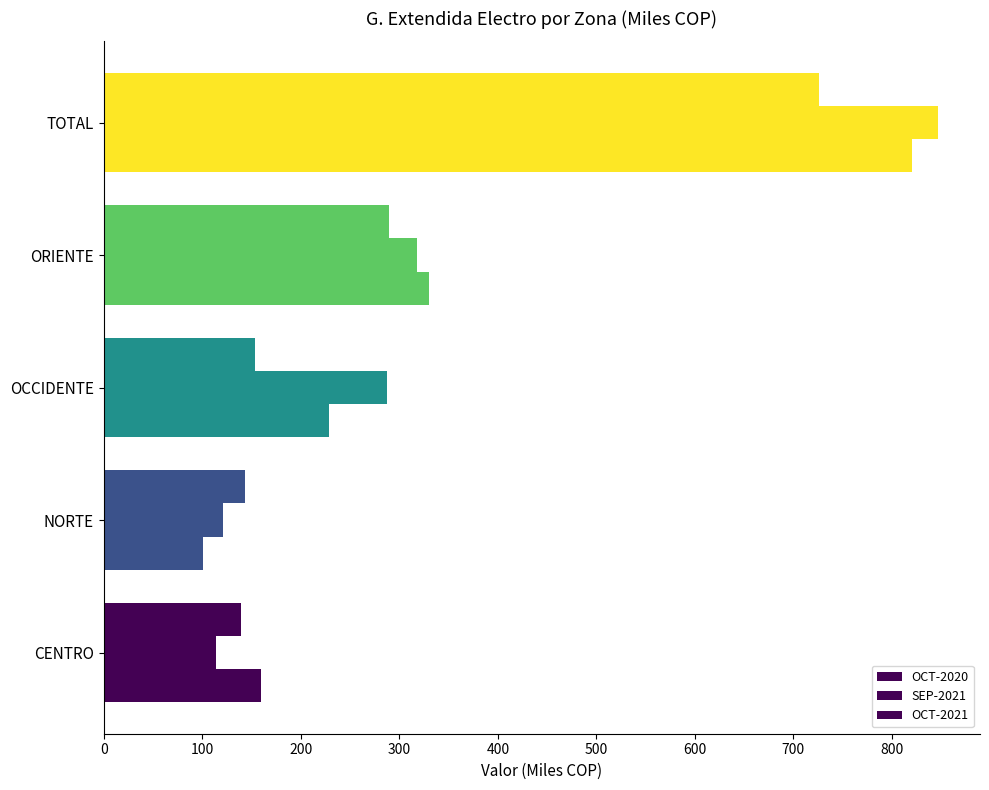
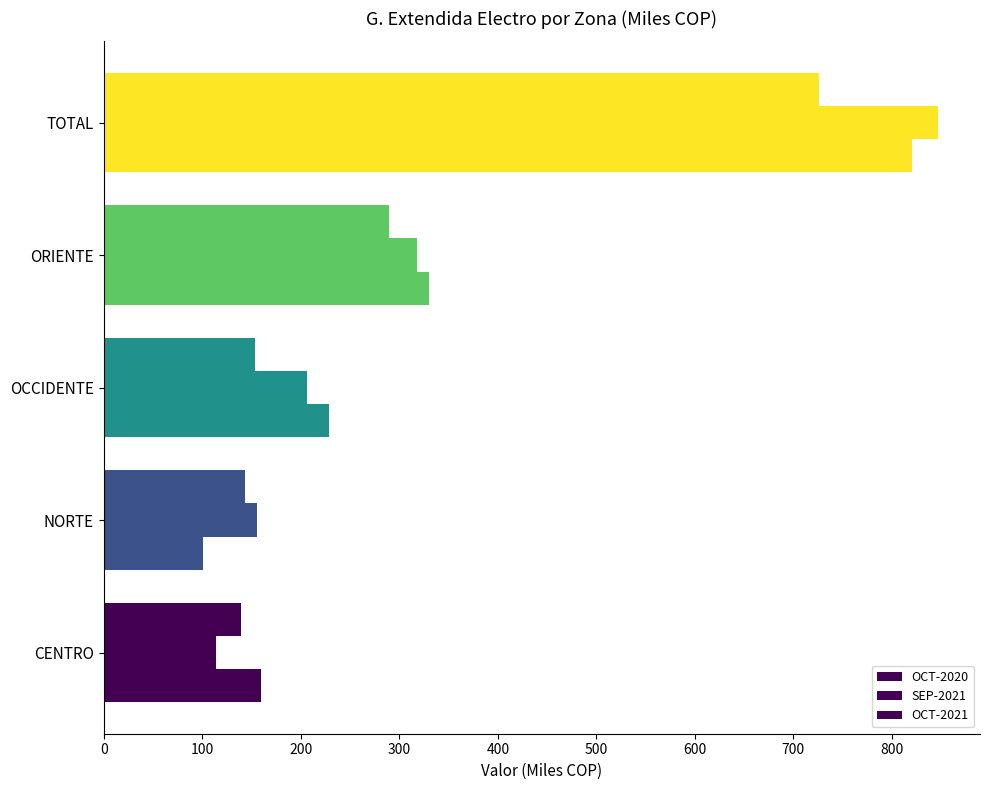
OCCIDENTE: 290 -> 210
NORTE: 120 -> 160
